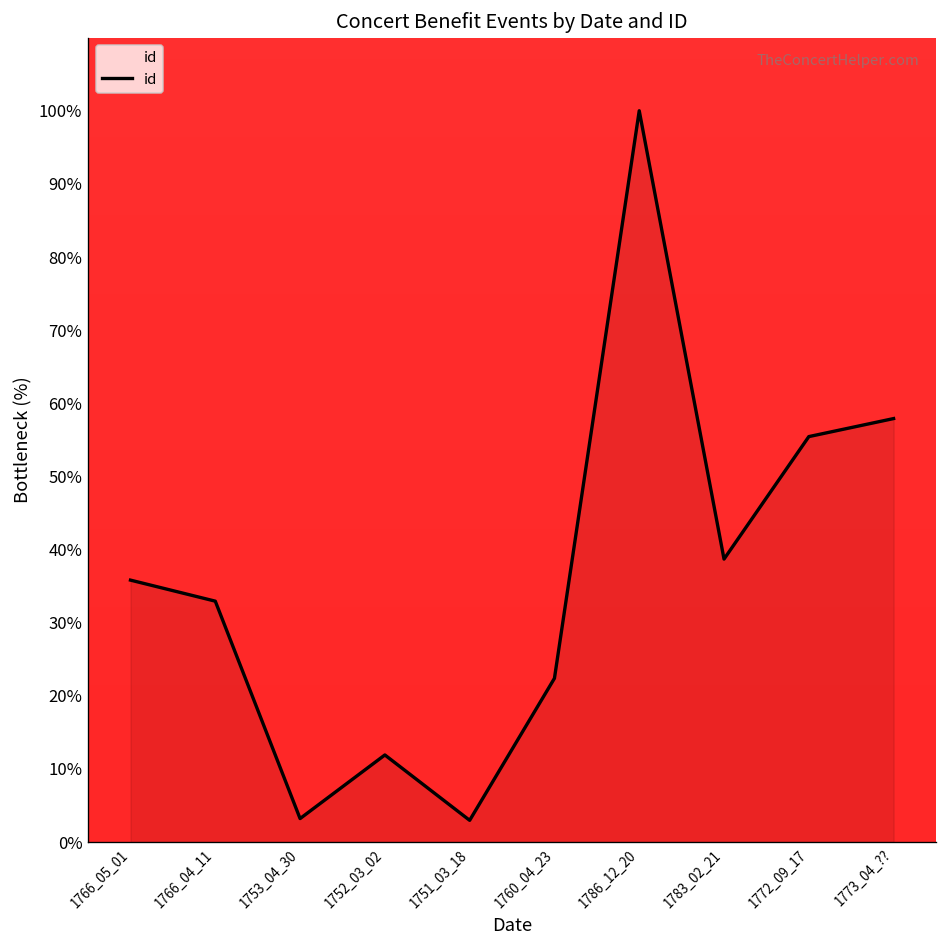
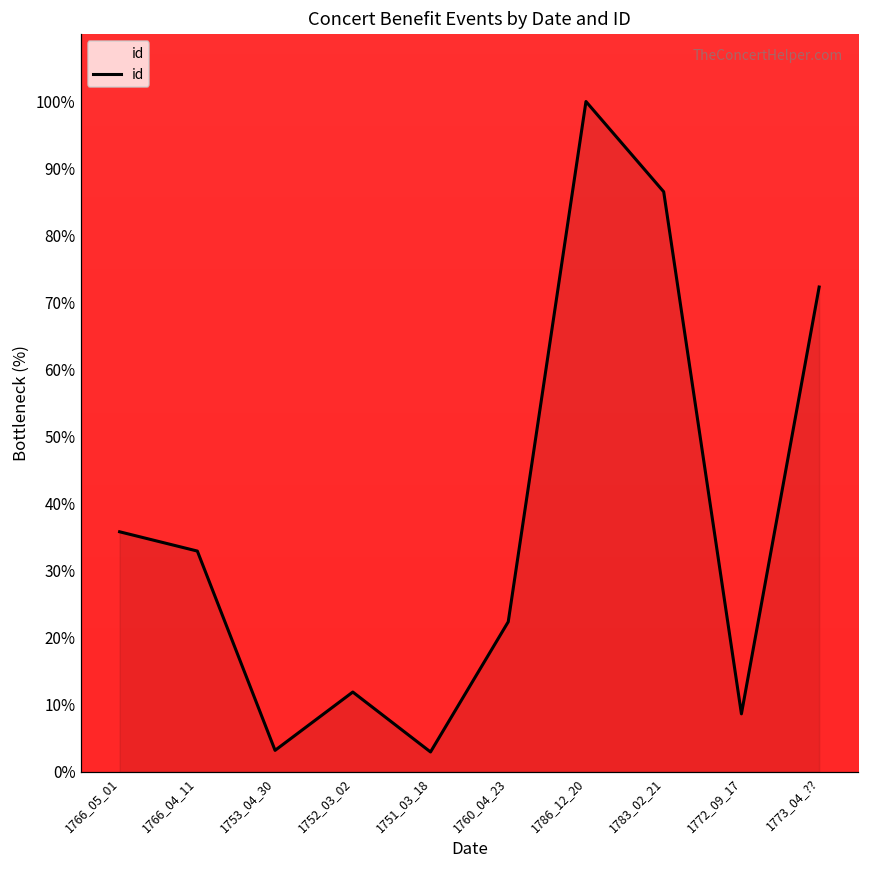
1783_02_21: 39% -> 87%
1772_09_17: 55% -> 9%
1773_04_??: 58% -> 72%
